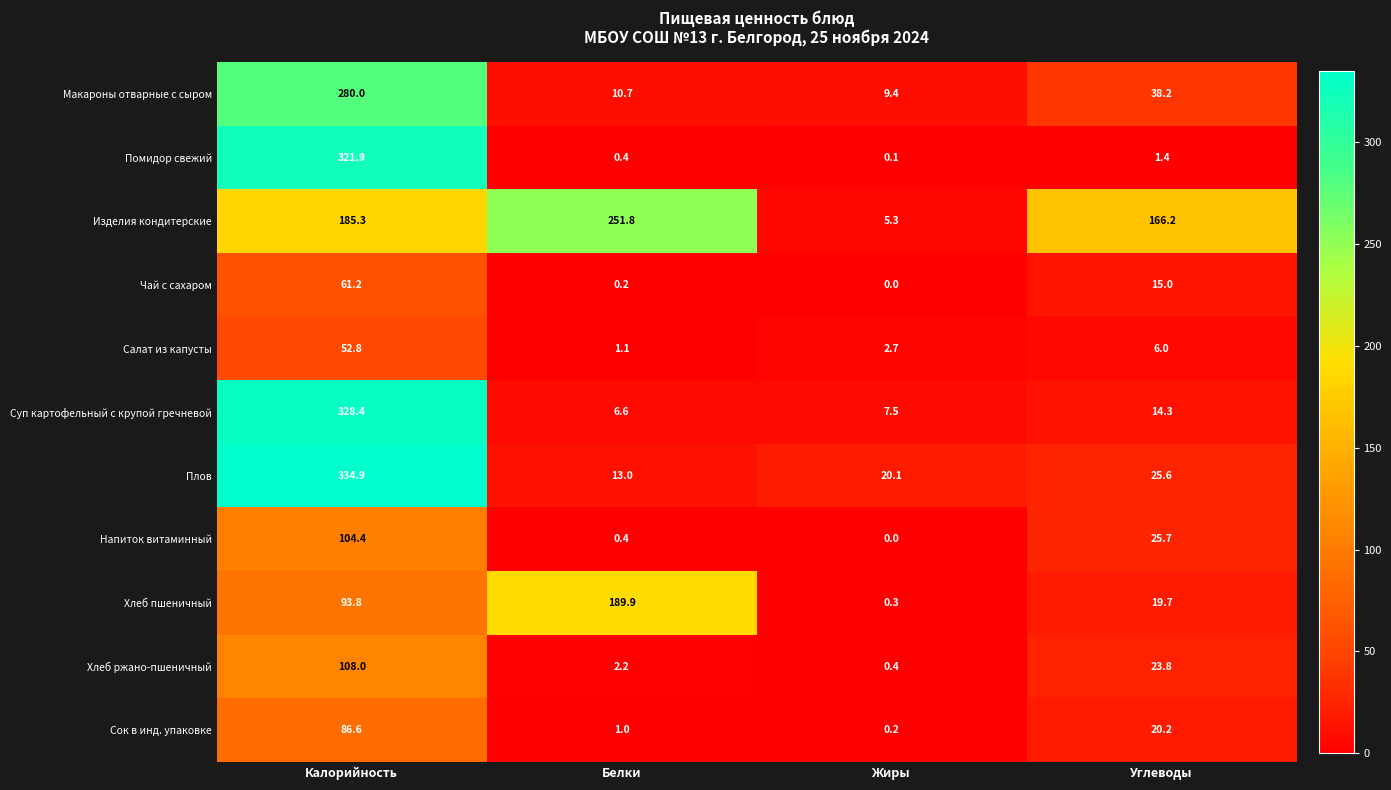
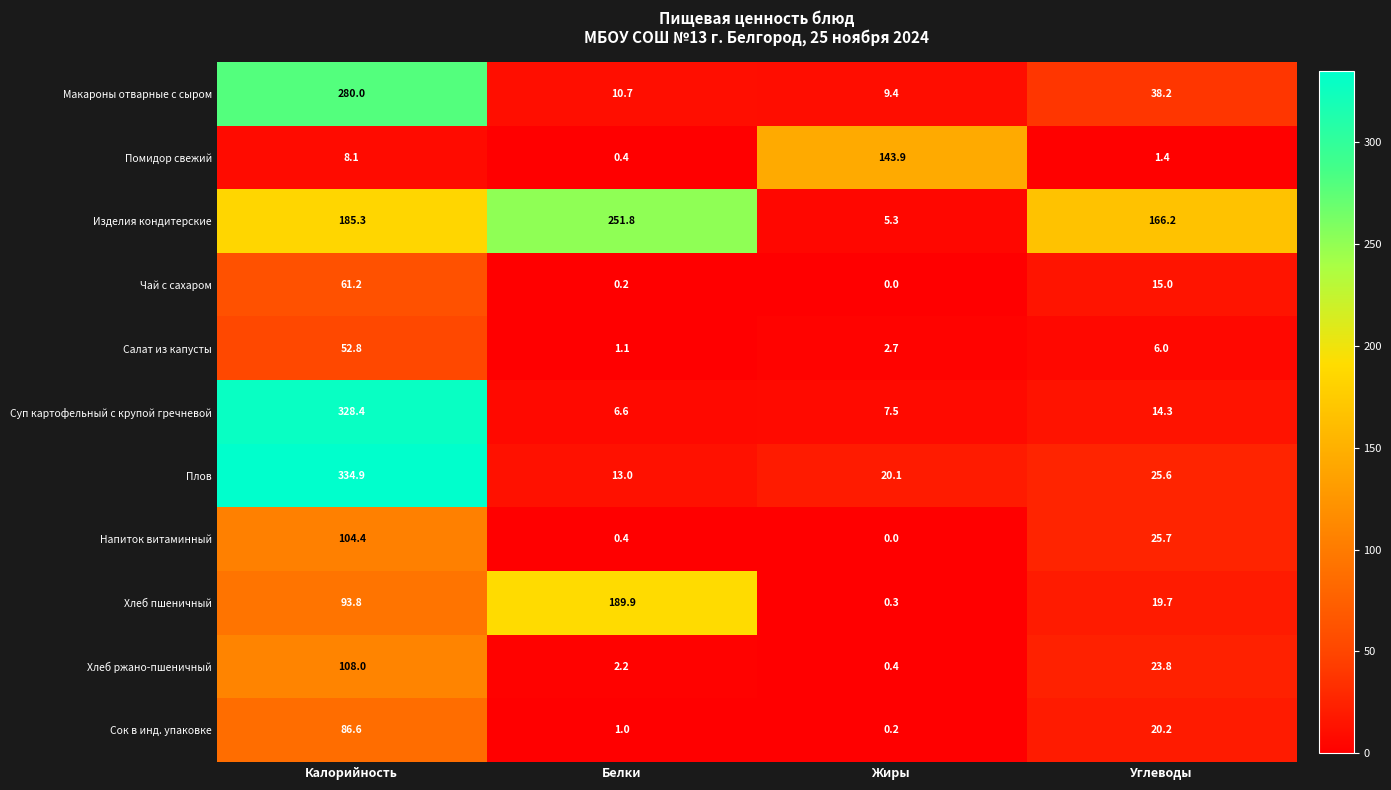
Помидор свежий, Калорийность: 321.9 -> 8.1
Помидор свежий, Жиры: 0.1 -> 143.9
